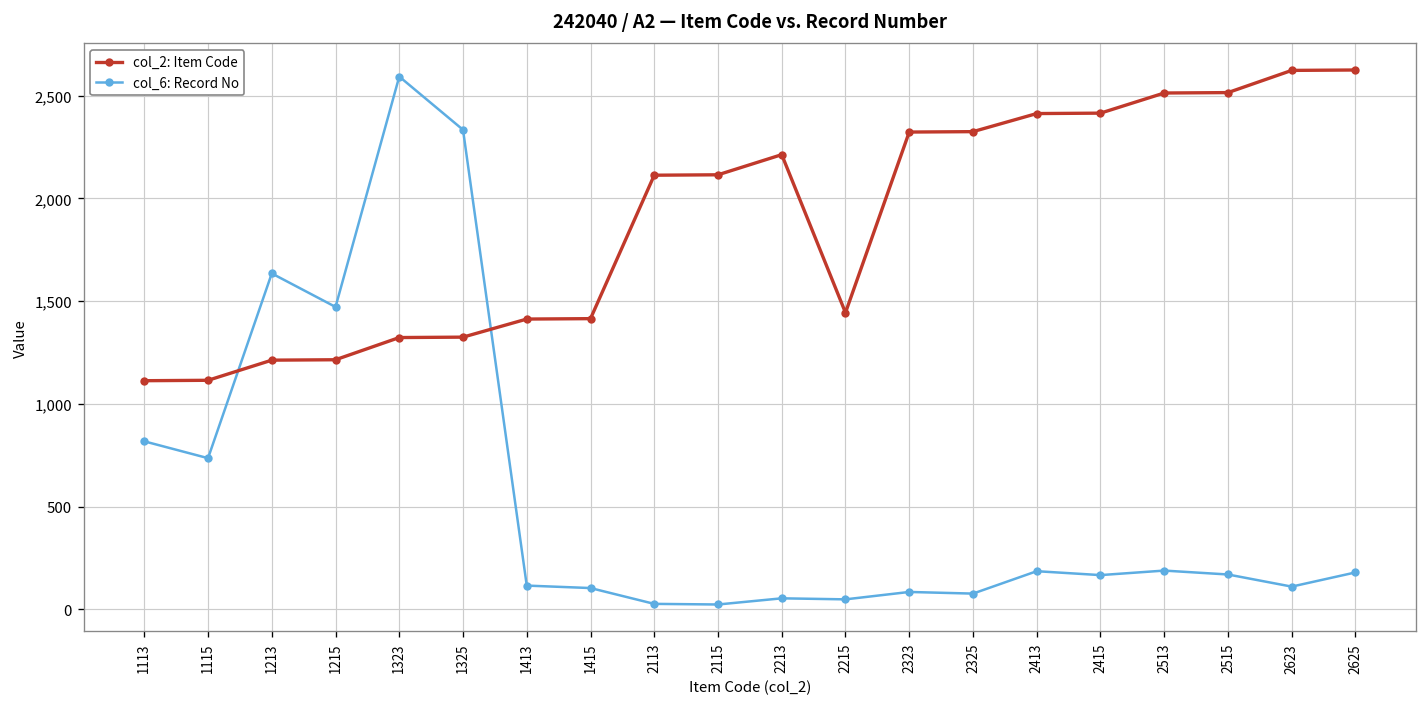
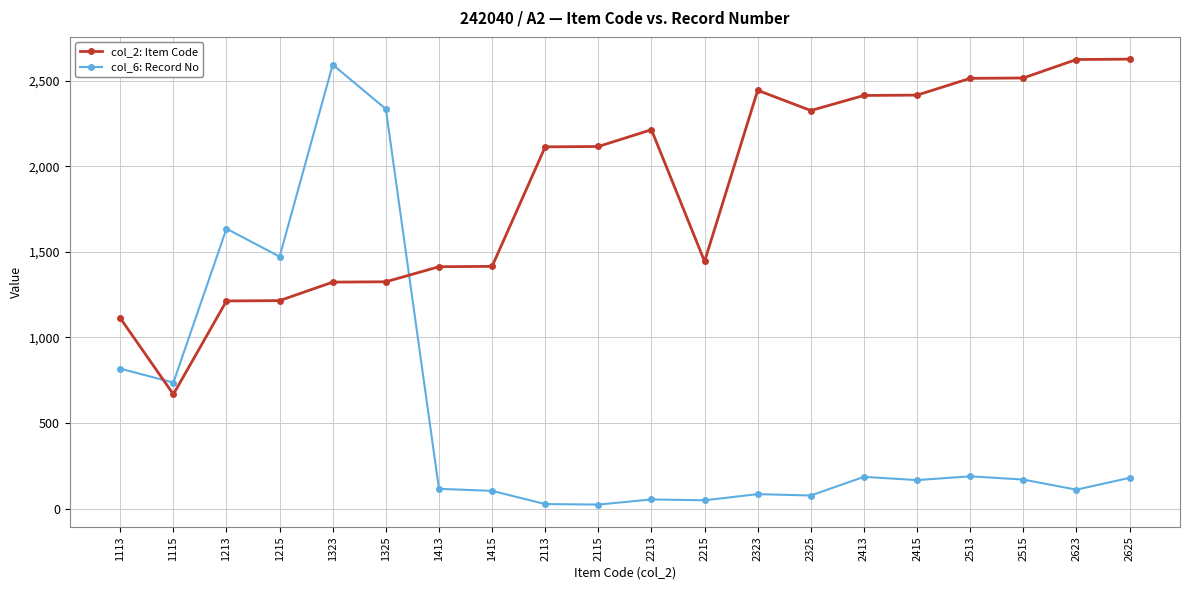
col_2: Item Code, 1115: 1,120 -> 670
col_2: Item Code, 2323: 2,320 -> 2,440
